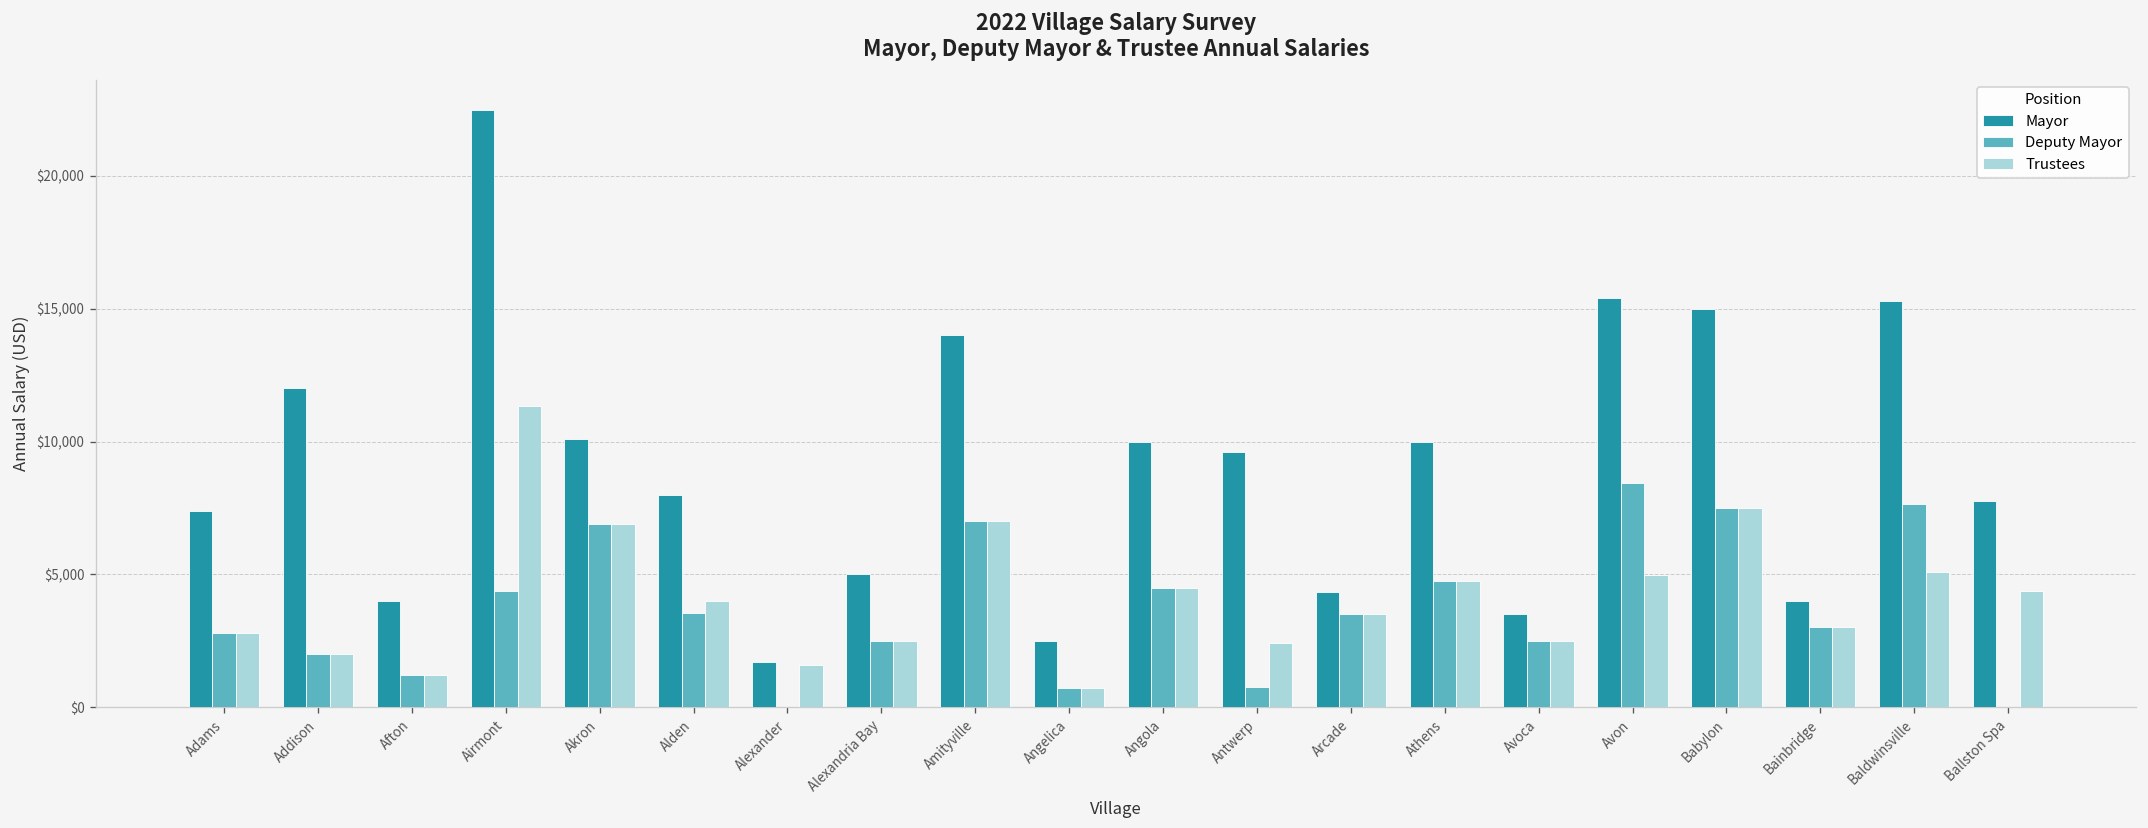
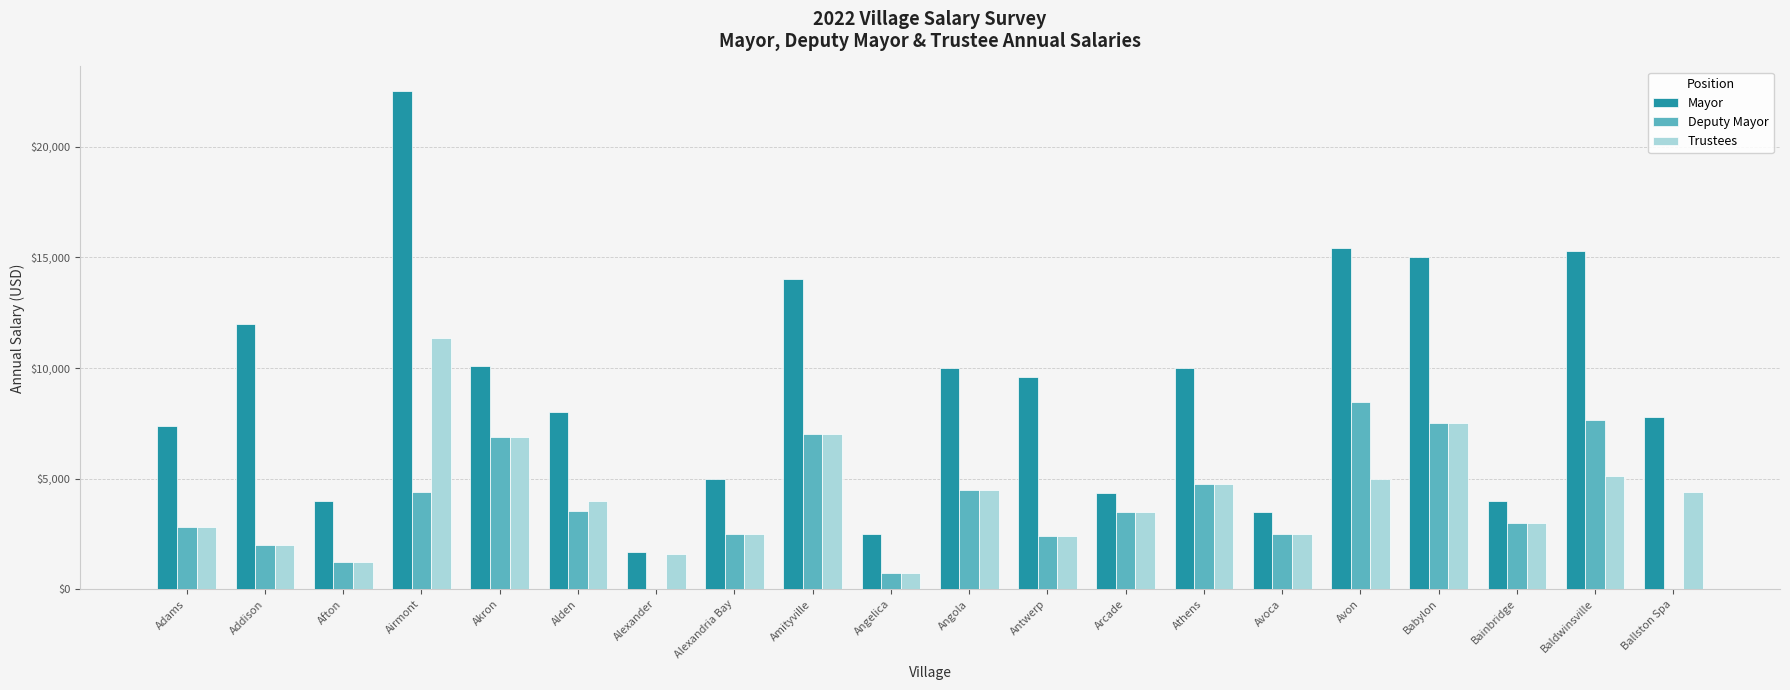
Deputy Mayor, Antwerp: $800 -> $2,400
